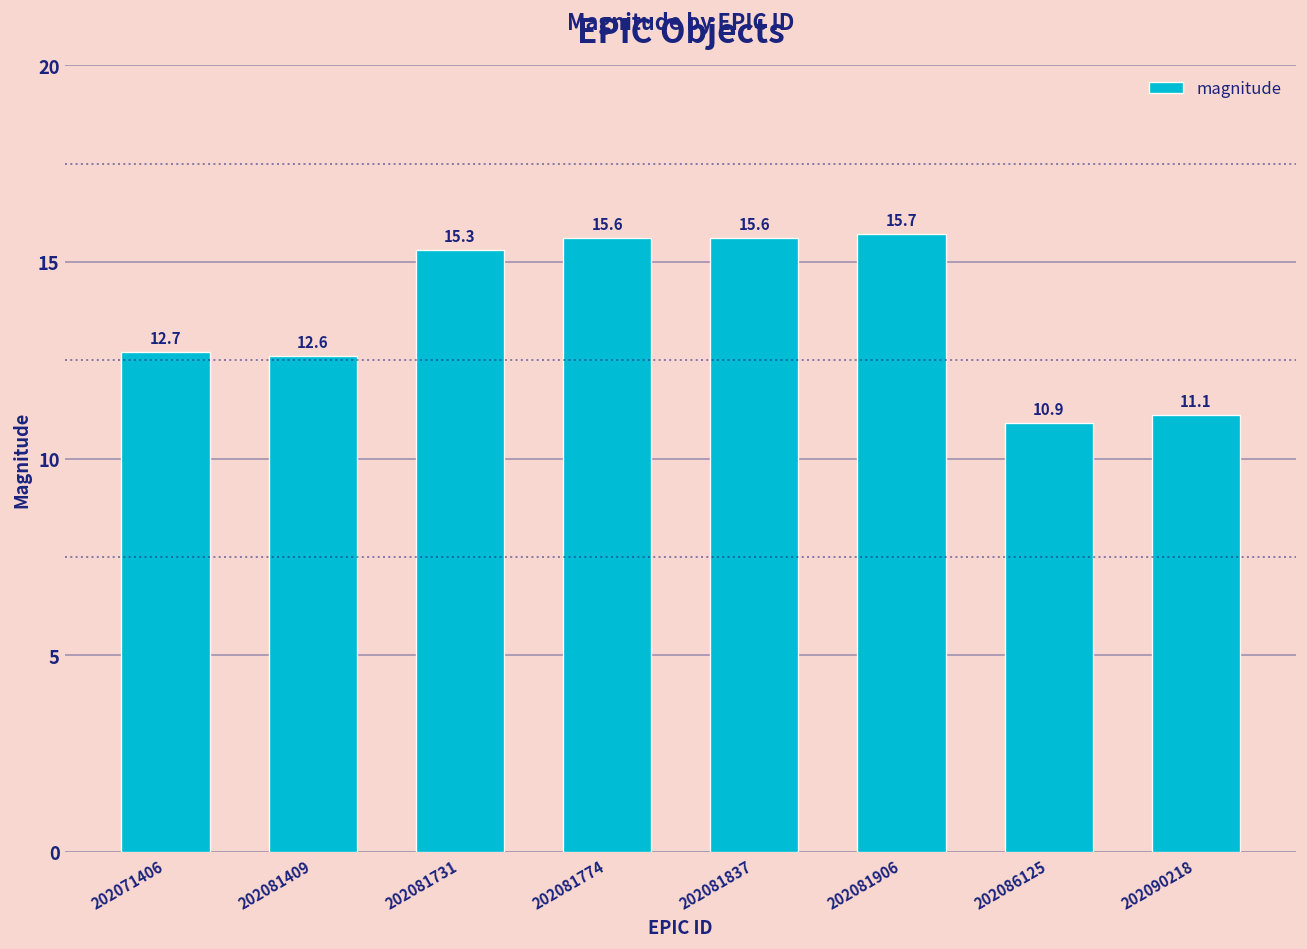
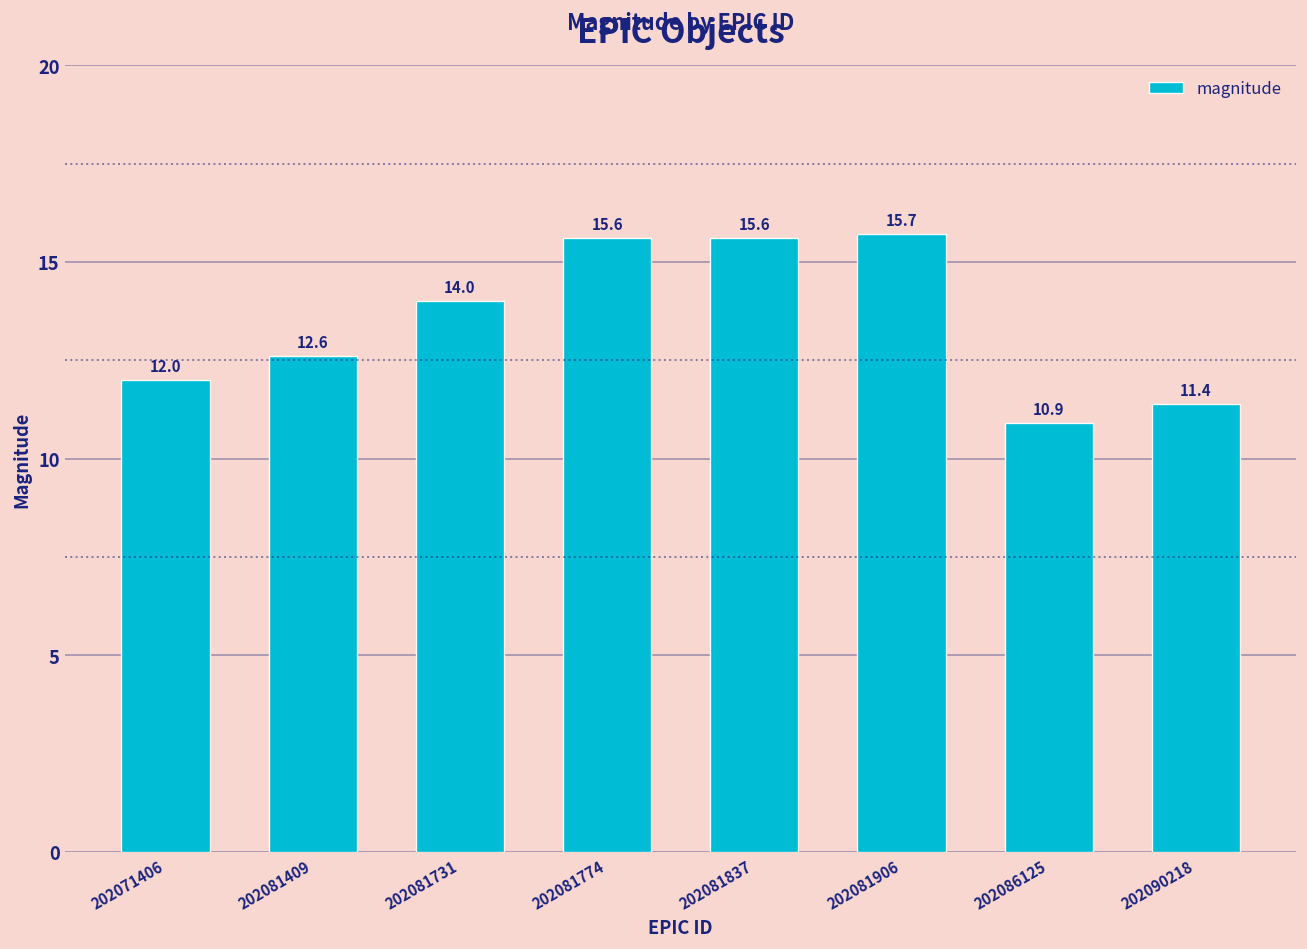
202071406: 12.7 -> 12.0
202081731: 15.3 -> 14.0
202090218: 11.1 -> 11.4
